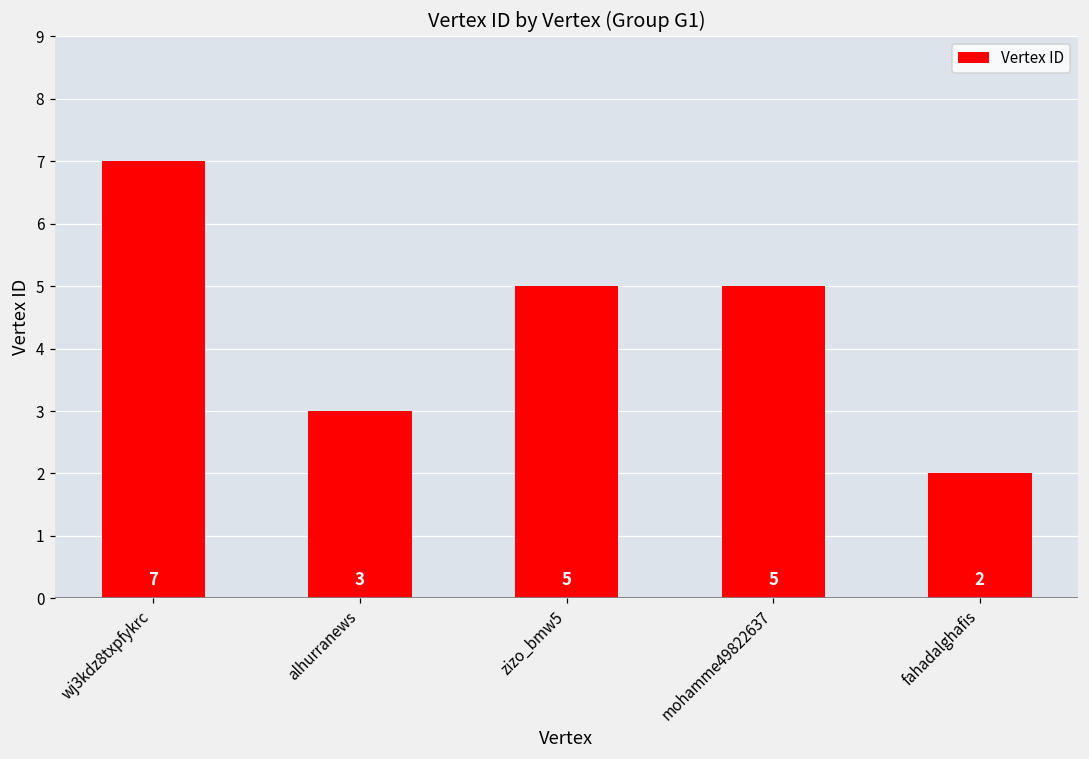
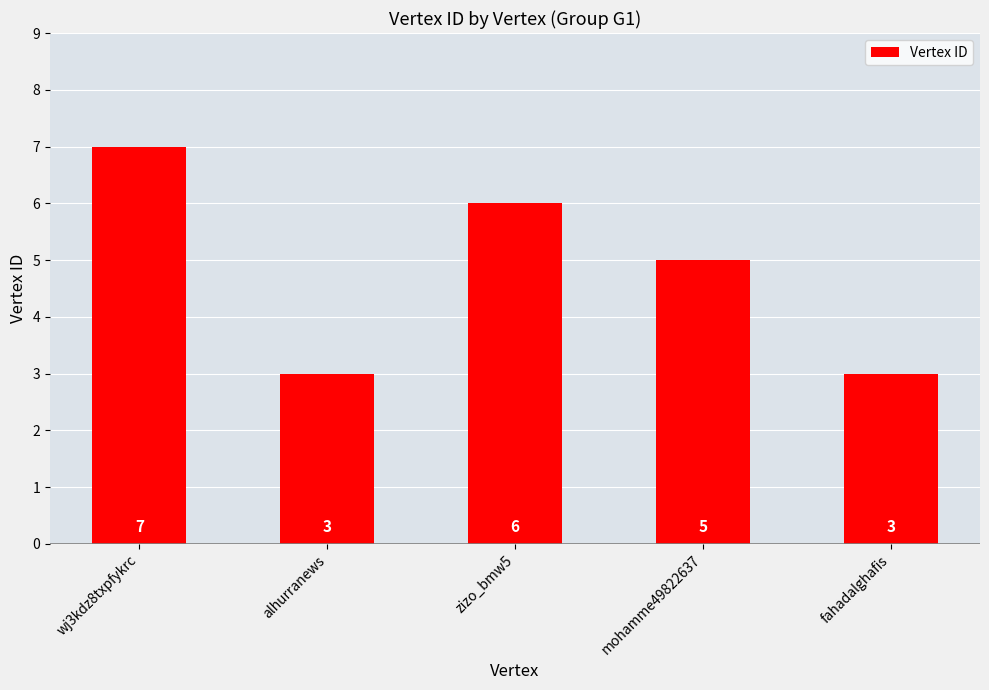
zizo_bmw5: 5 -> 6
fahadalghafis: 2 -> 3
